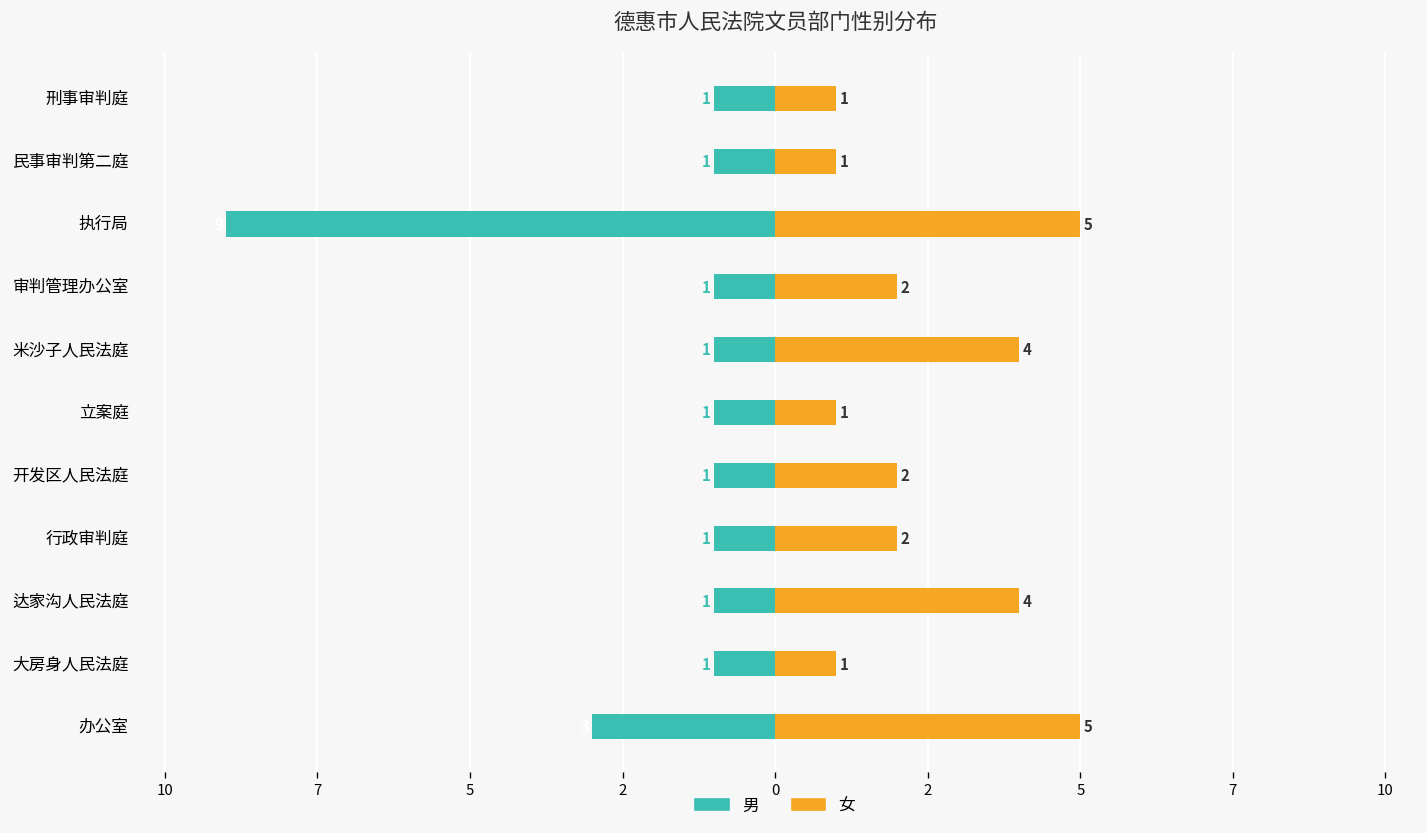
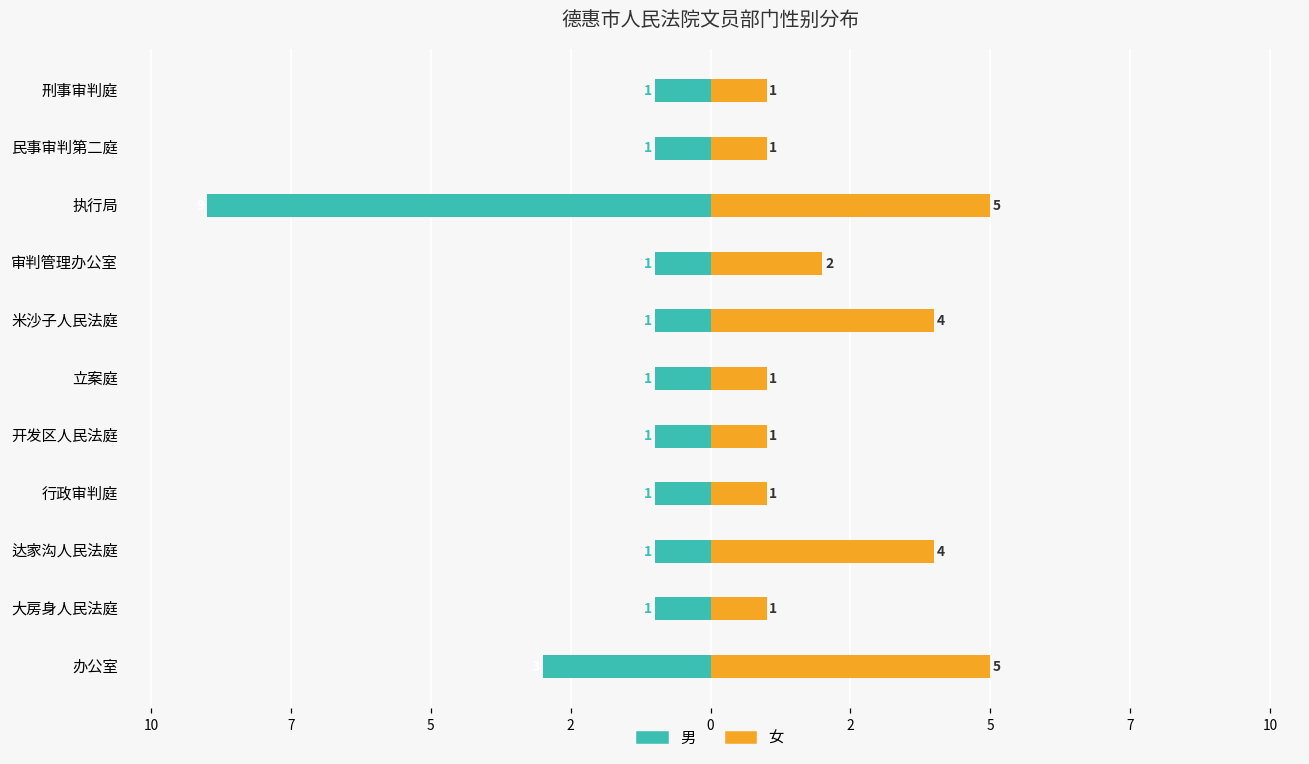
女, 开发区人民法庭: 2 -> 1
女, 行政审判庭: 2 -> 1
